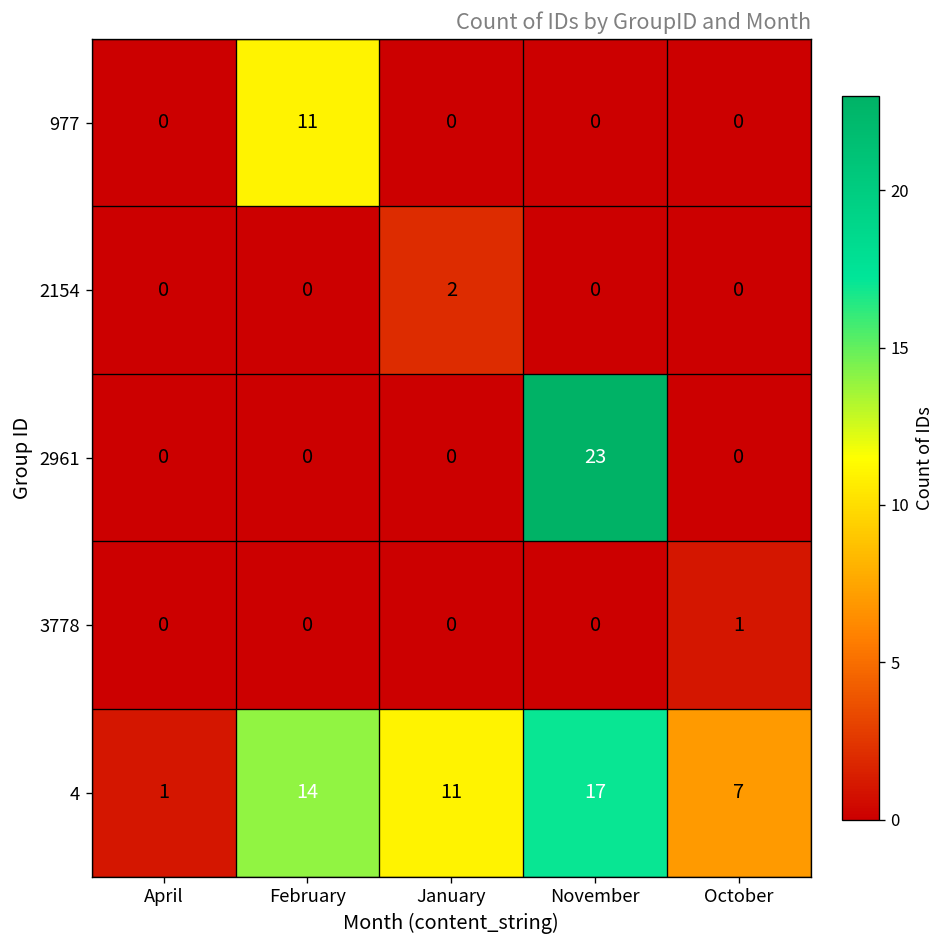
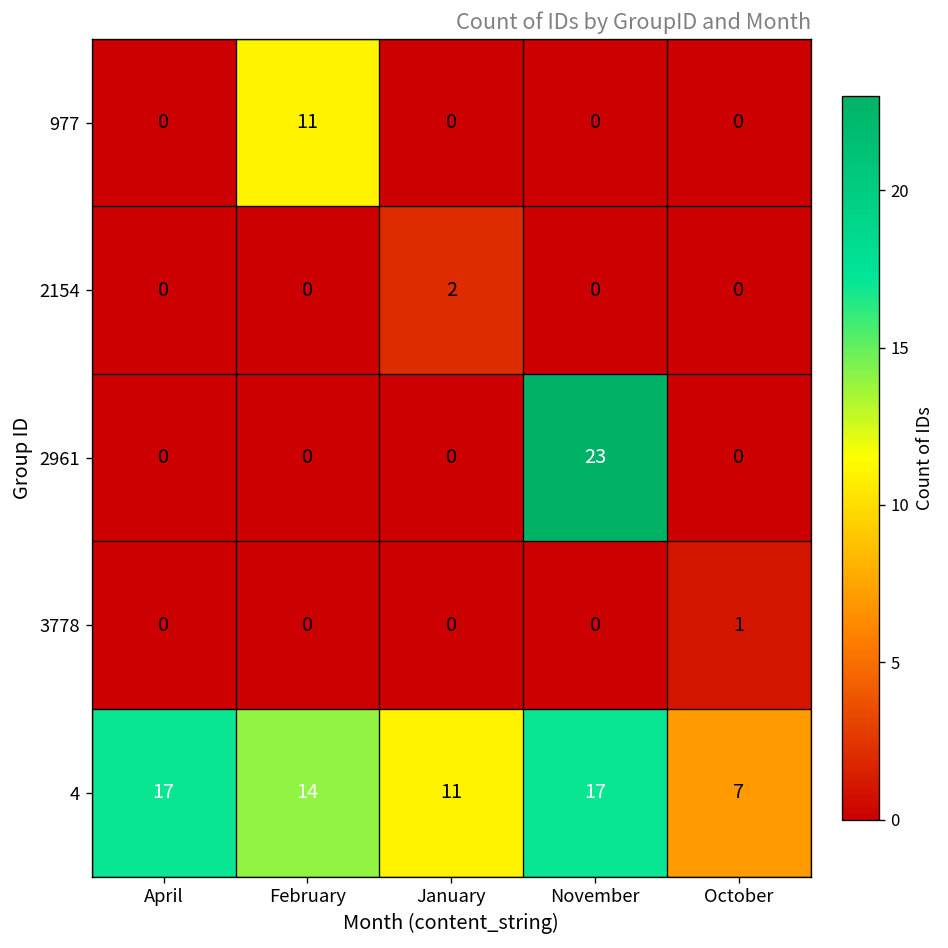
4, April: 1 -> 17
